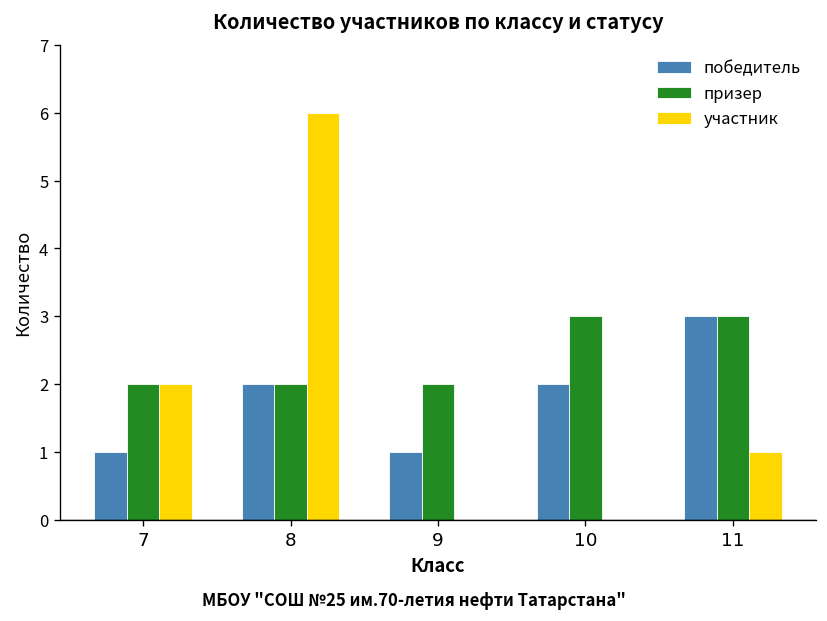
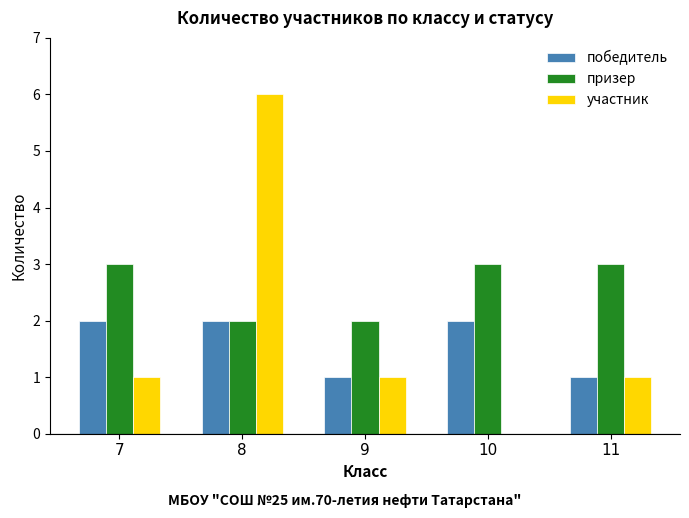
победитель, 7: 1 -> 2
призер, 7: 2 -> 3
участник, 7: 2 -> 1
участник, 9: 0 -> 1
победитель, 11: 3 -> 1
